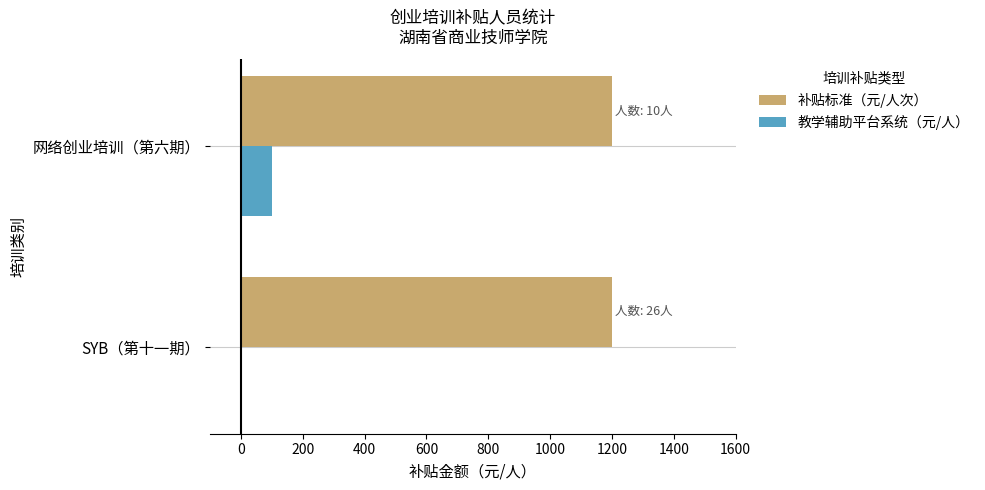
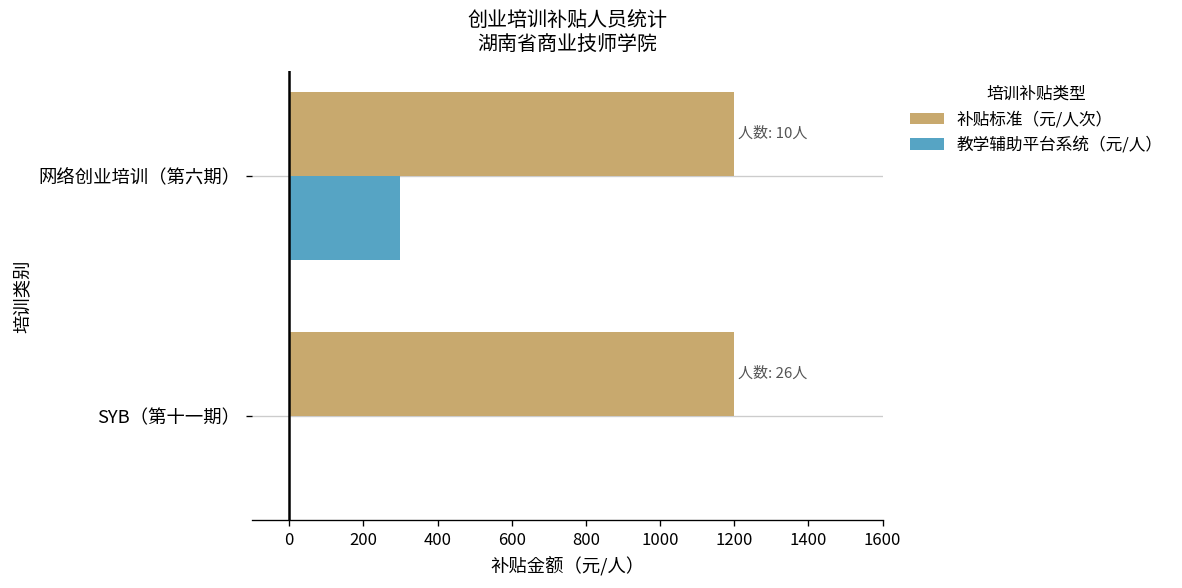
教学辅助平台系统（元/人）, 网络创业培训（第六期）: 100 -> 300
